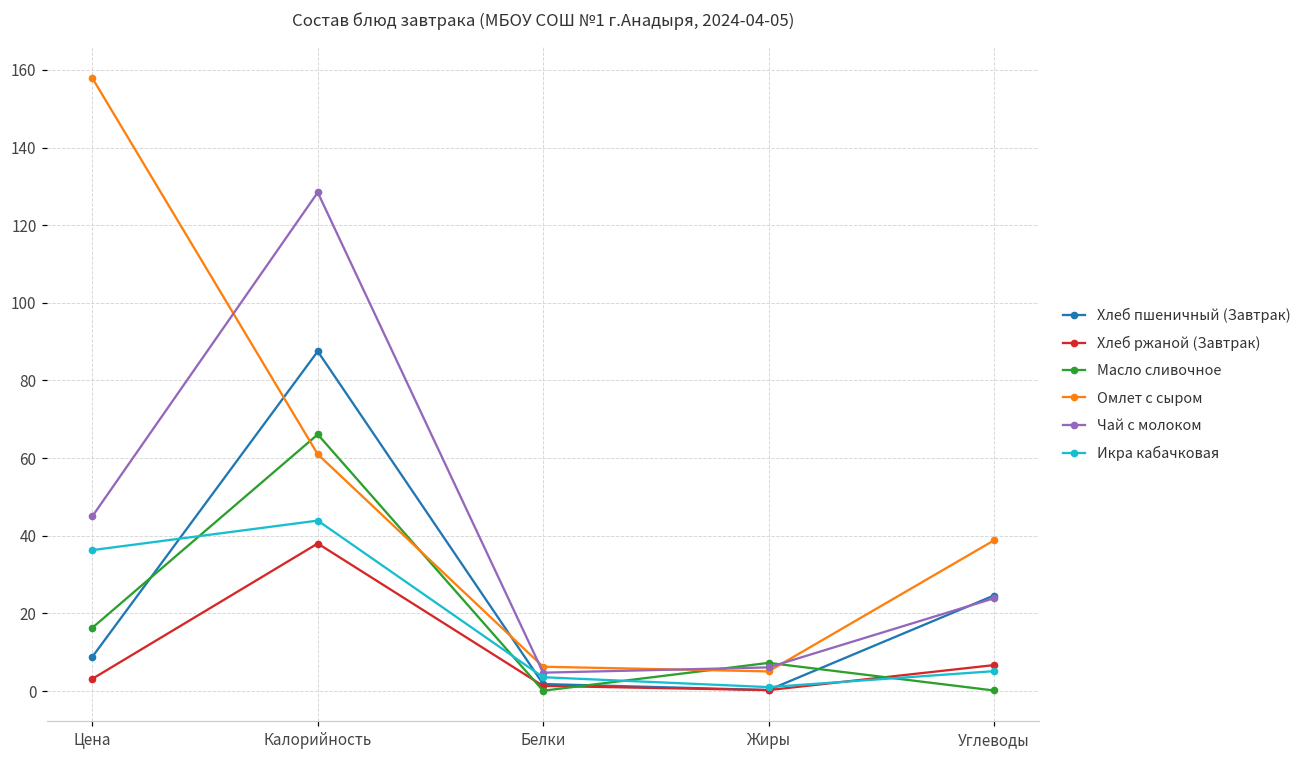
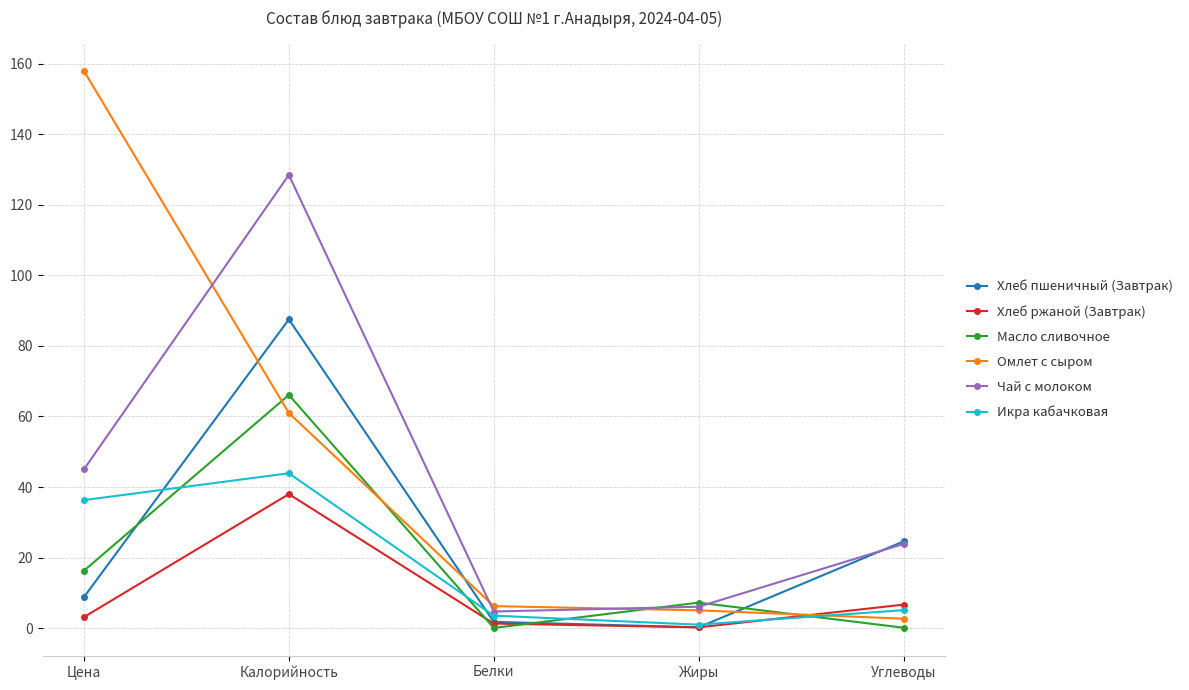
Омлет с сыром, Углеводы: 39 -> 3
